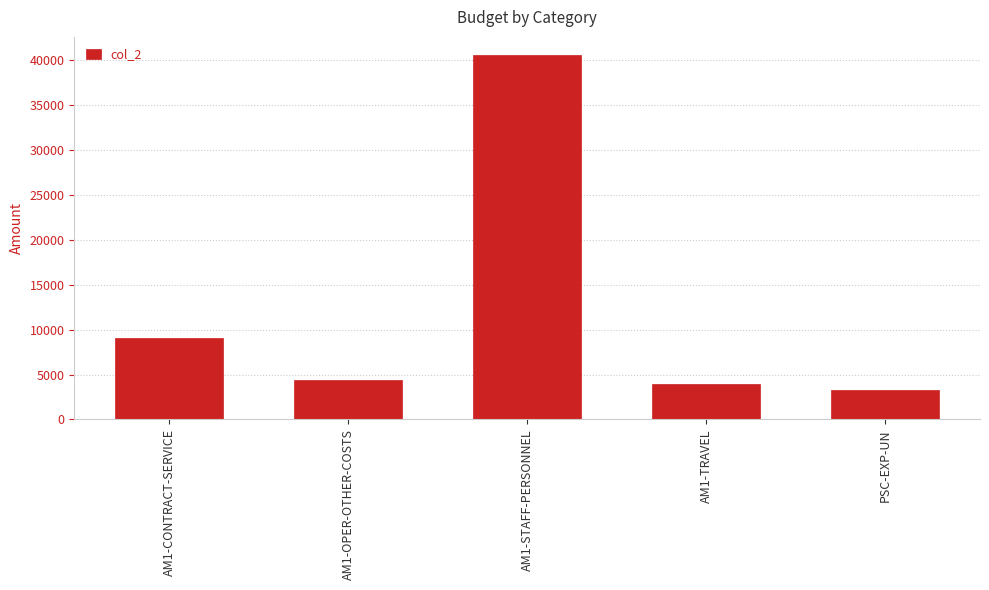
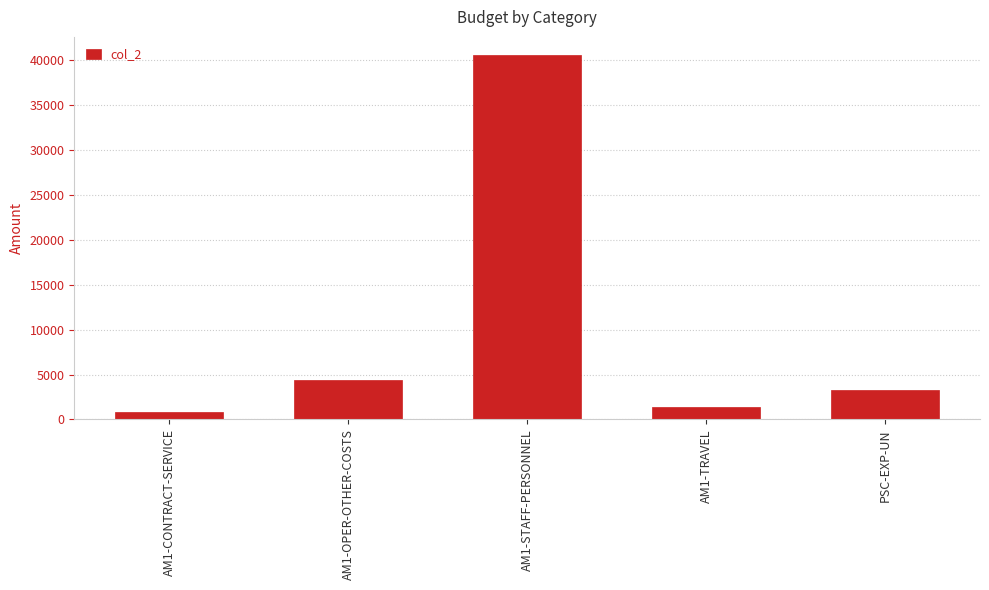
AM1-CONTRACT-SERVICE: 9000 -> 1000
AM1-TRAVEL: 4000 -> 1000
